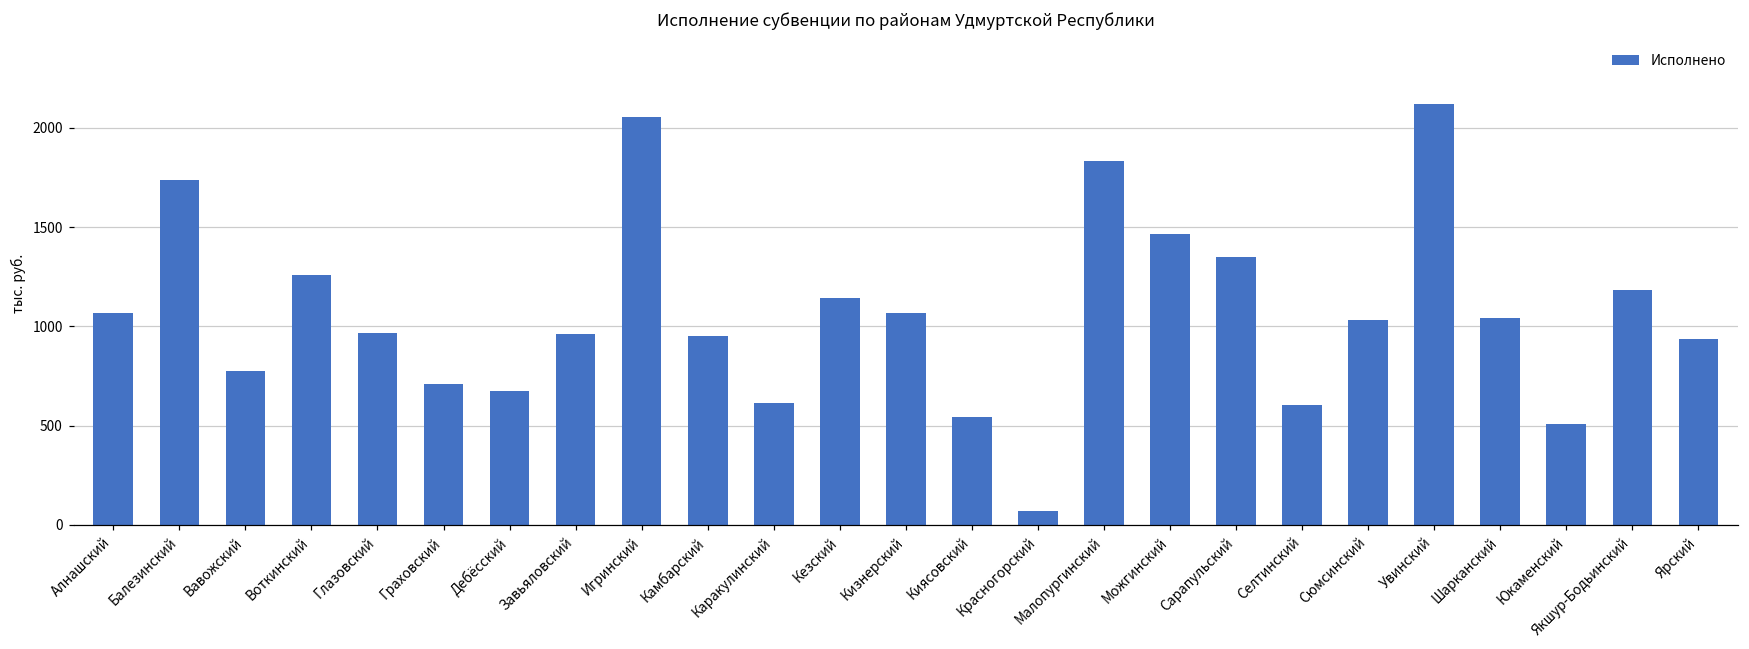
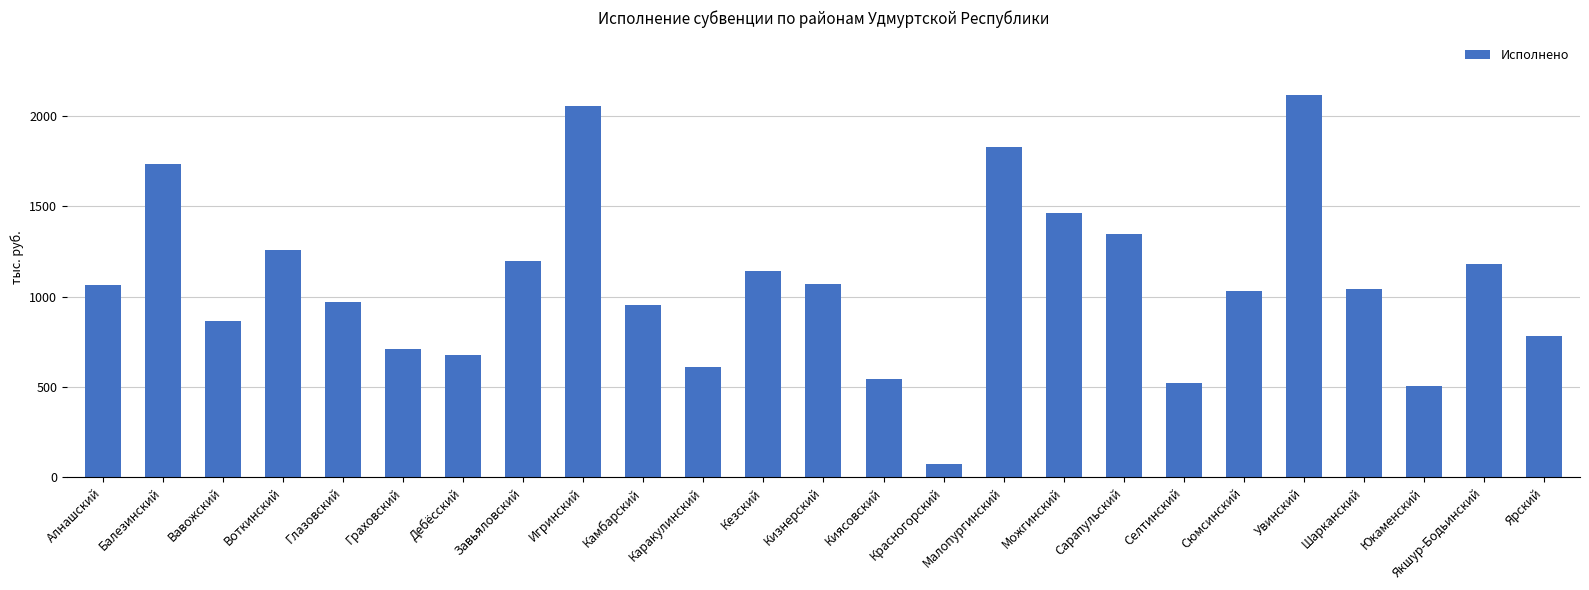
Вавожский: 770 -> 870
Завьяловский: 960 -> 1200
Селтинский: 610 -> 520
Ярский: 930 -> 780
